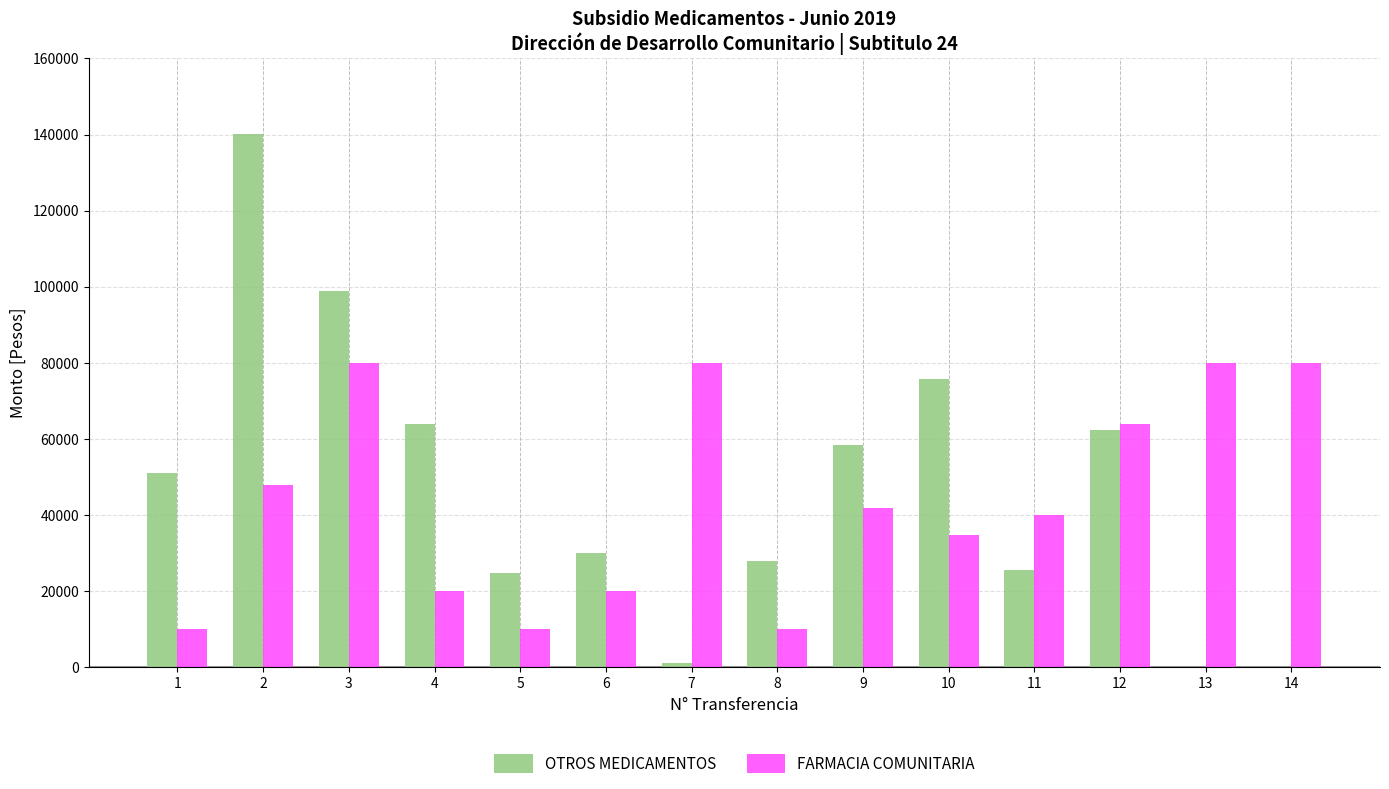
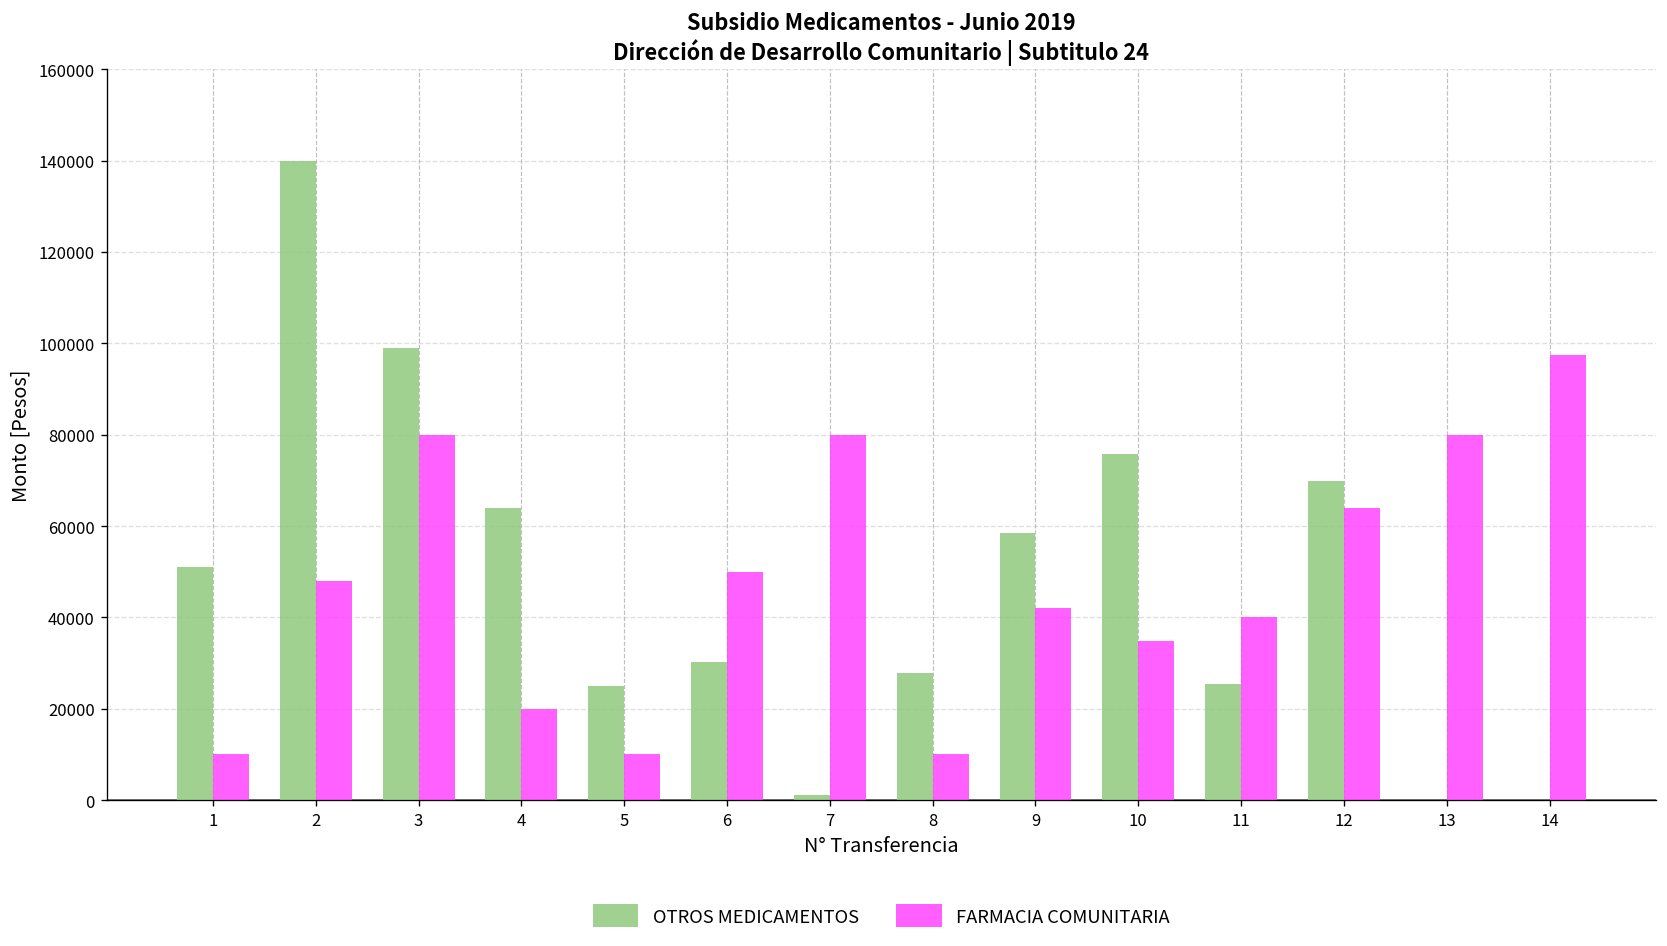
FARMACIA COMUNITARIA, 6: 20000 -> 50000
OTROS MEDICAMENTOS, 12: 62000 -> 70000
FARMACIA COMUNITARIA, 14: 80000 -> 97000
